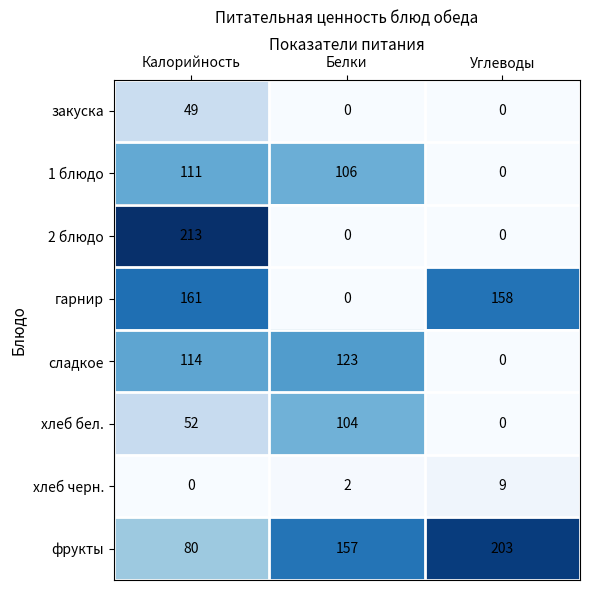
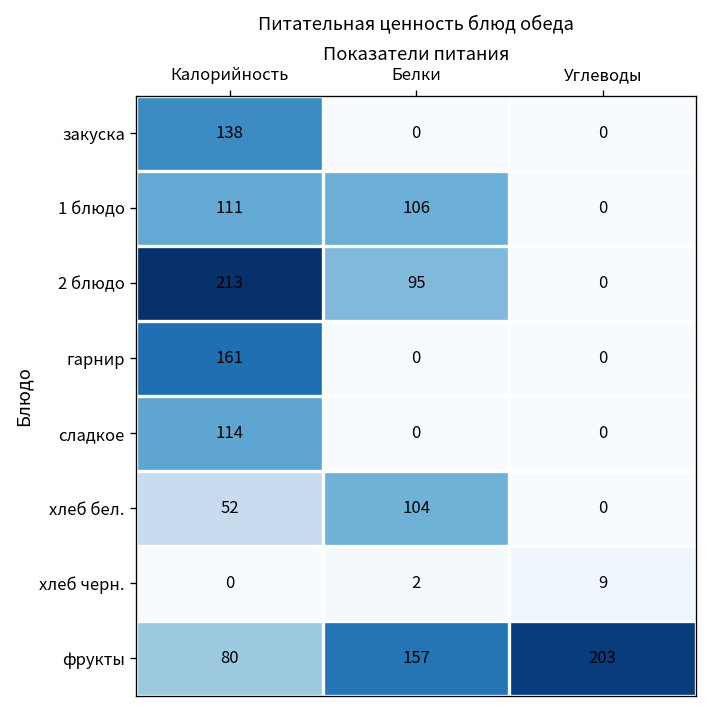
закуска, Калорийность: 49 -> 138
2 блюдо, Белки: 0 -> 95
гарнир, Углеводы: 158 -> 0
сладкое, Белки: 123 -> 0
